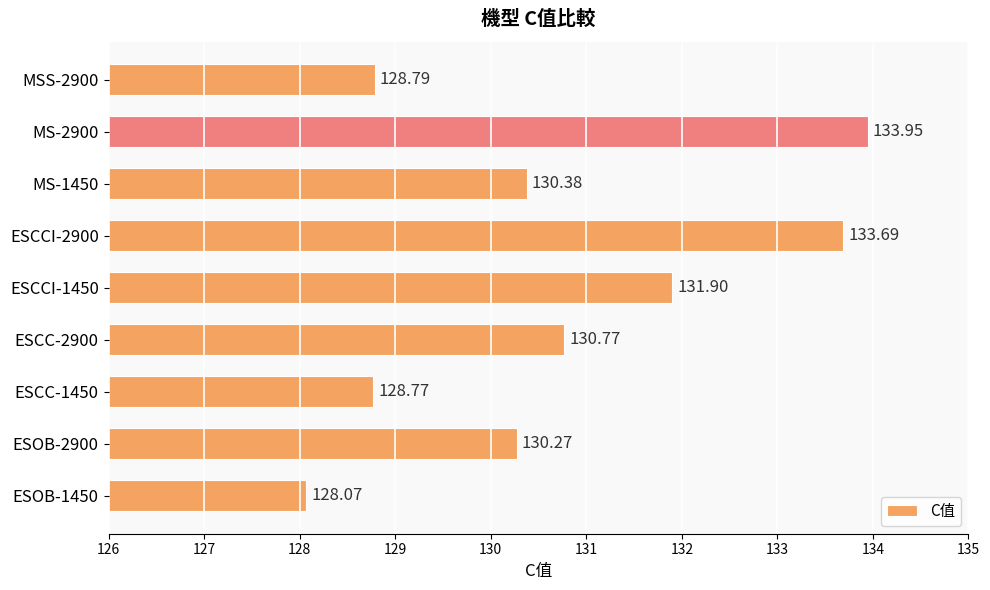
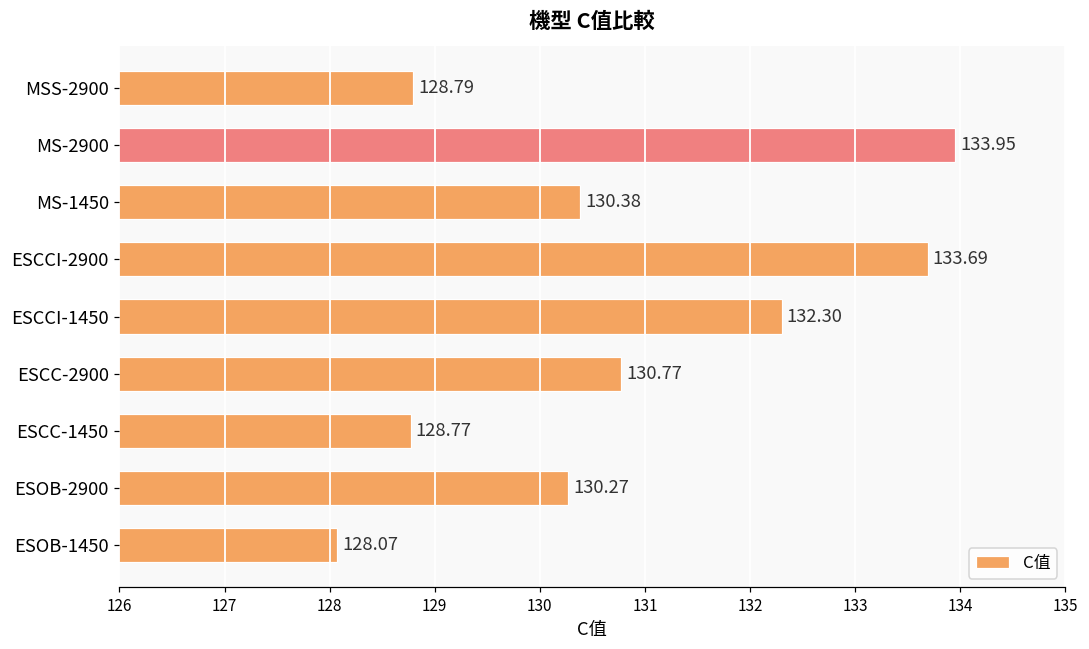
ESCCI-1450: 131.90 -> 132.30
